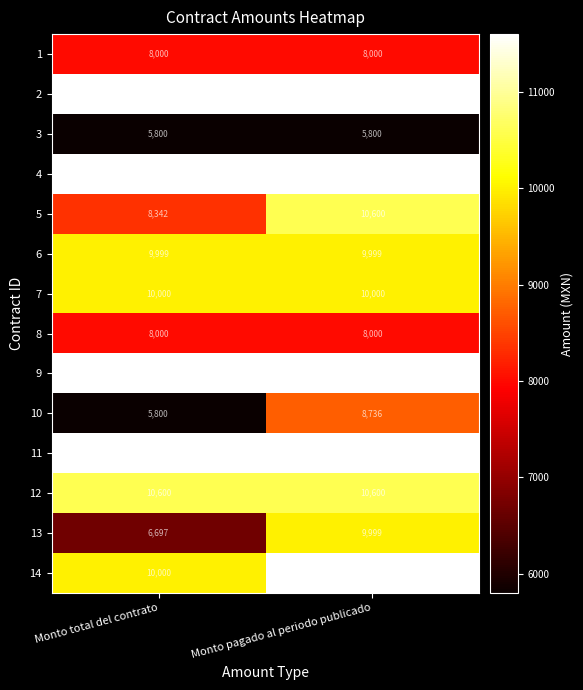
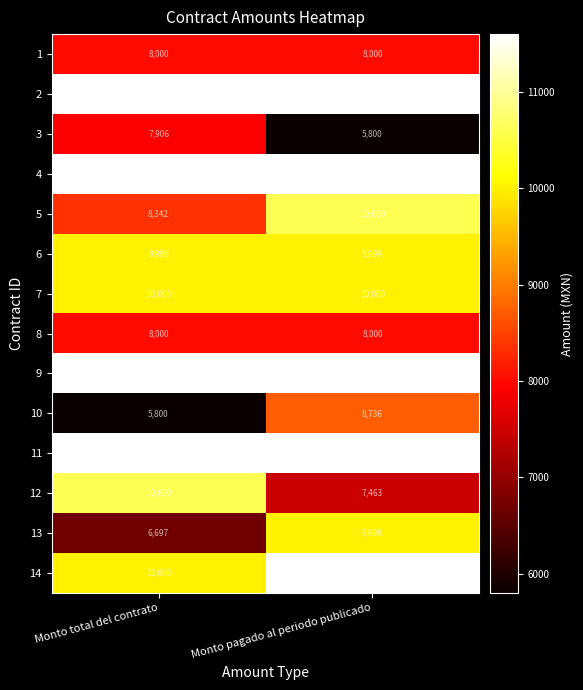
3, Monto total del contrato: 5,800 -> 7,906
12, Monto pagado al periodo publicado: 10,600 -> 7,463
